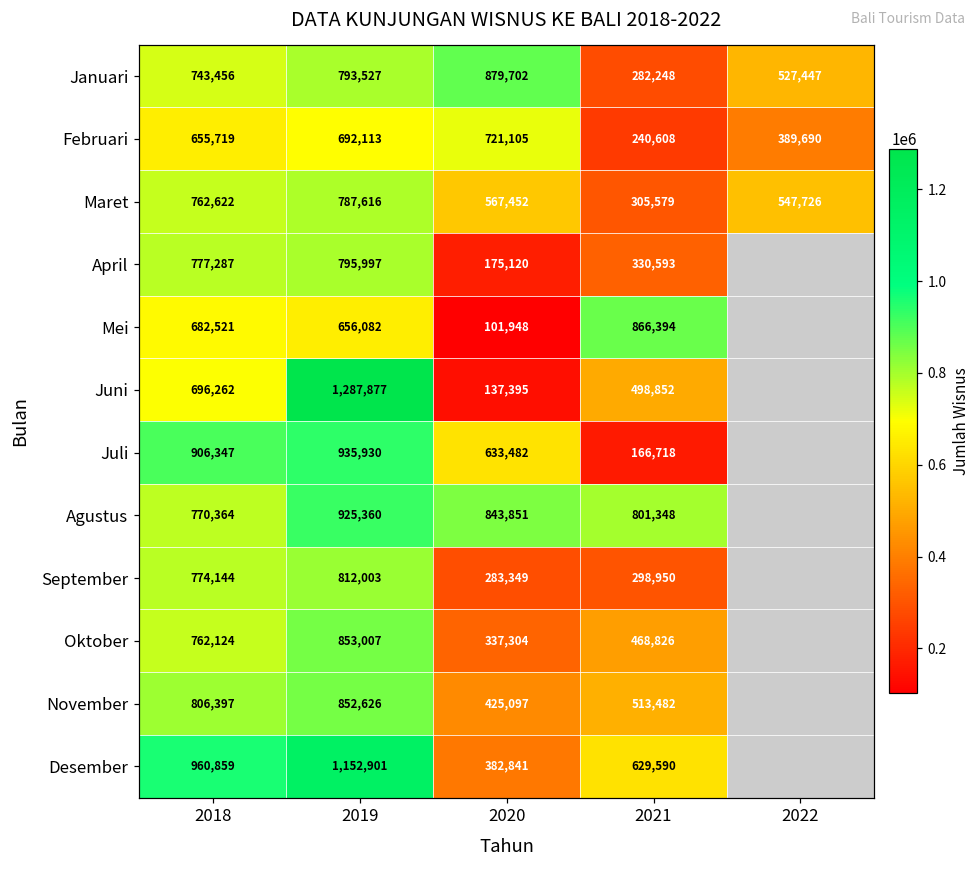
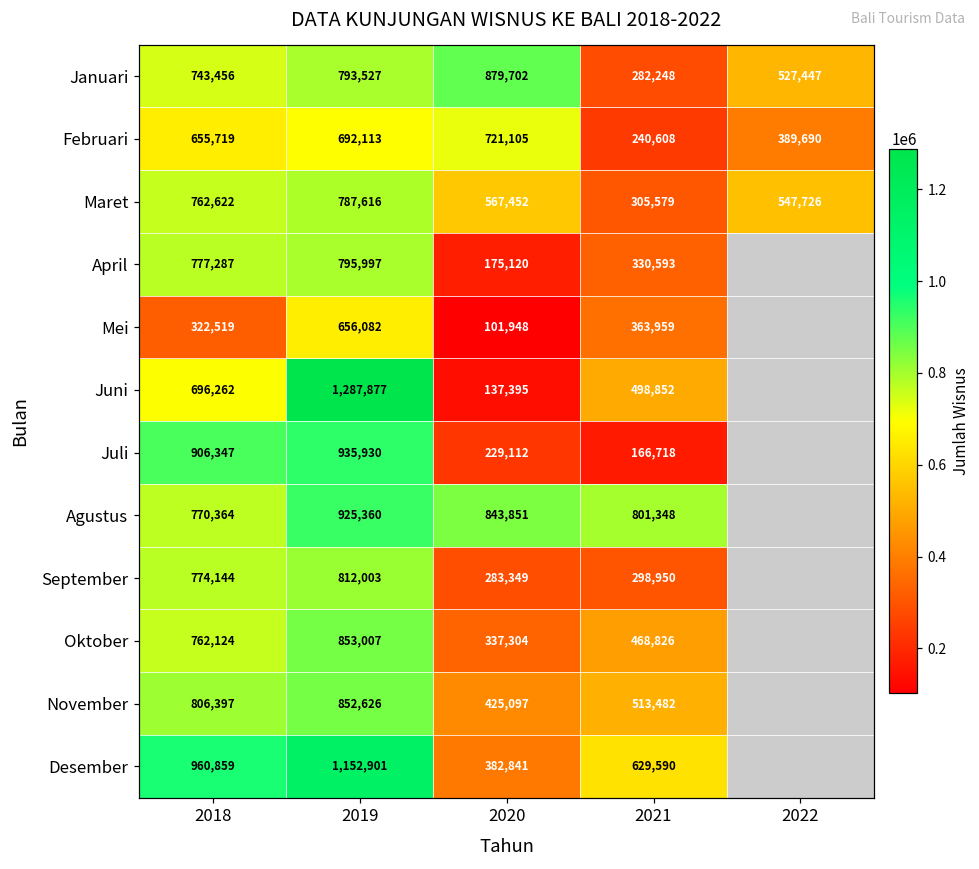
Mei, 2018: 682,521 -> 322,519
Mei, 2021: 866,394 -> 363,959
Juli, 2020: 633,482 -> 229,112
